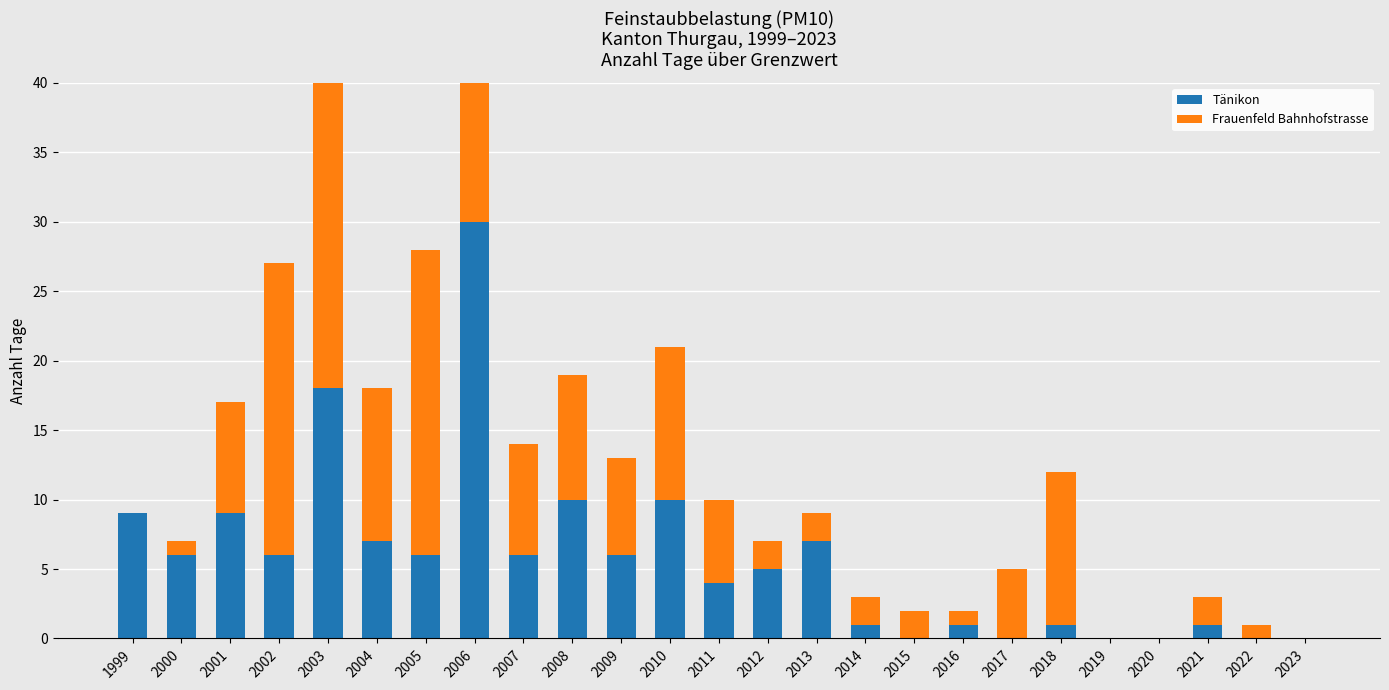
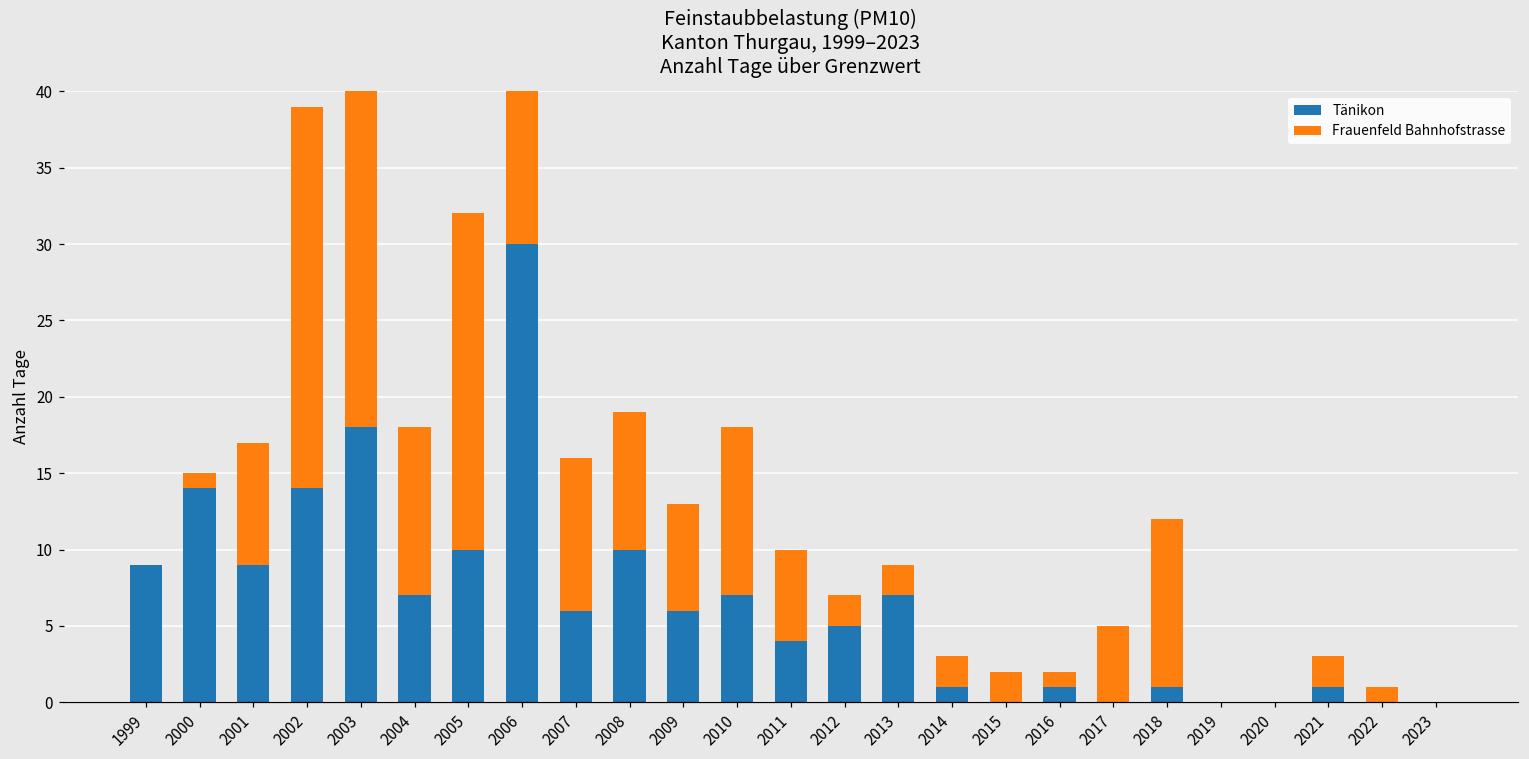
Tänikon, 2000: 6 -> 14
Tänikon, 2002: 6 -> 14
Frauenfeld Bahnhofstrasse, 2002: 21 -> 25
Tänikon, 2005: 6 -> 10
Frauenfeld Bahnhofstrasse, 2007: 8 -> 10
Tänikon, 2010: 10 -> 7
